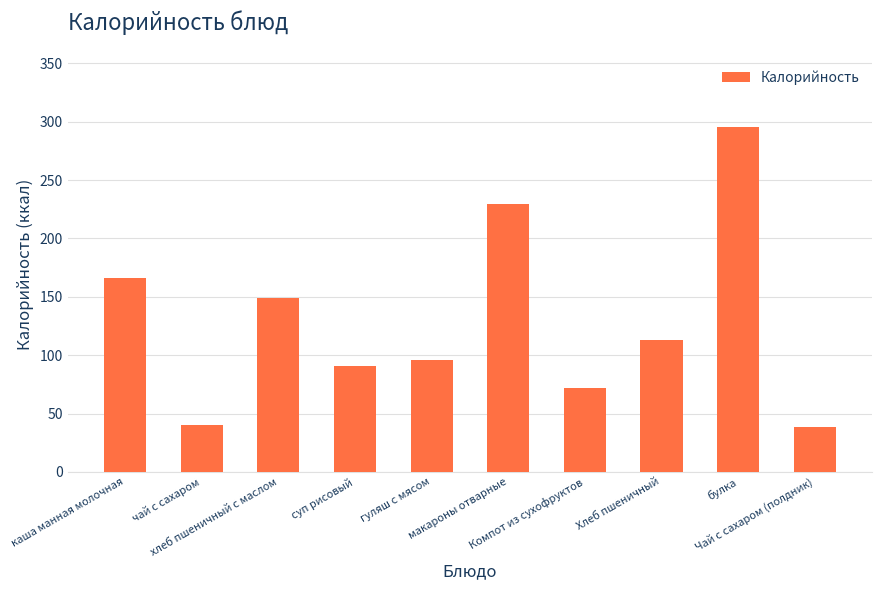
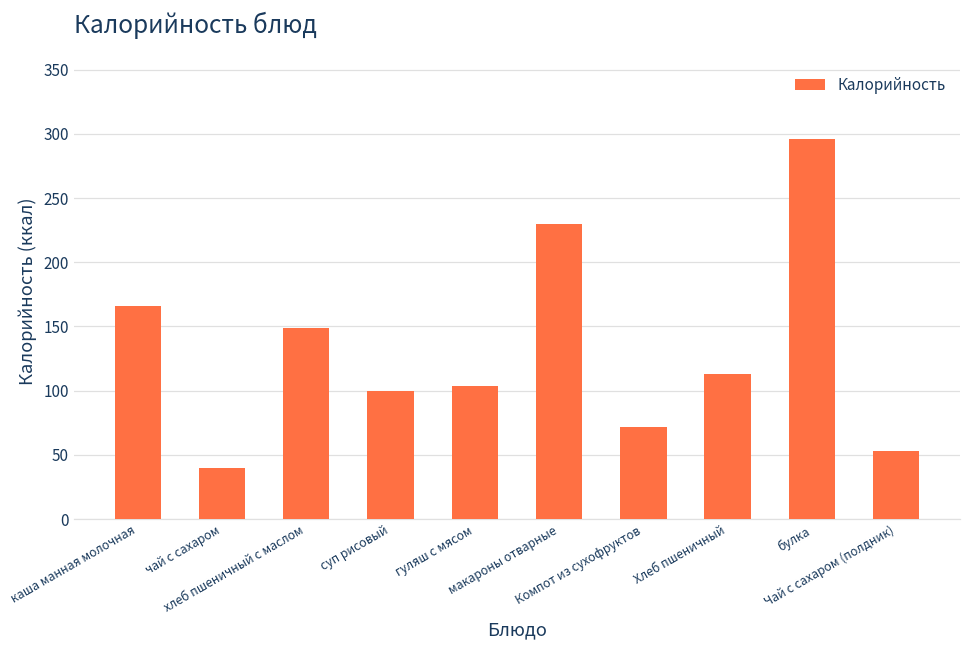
суп рисовый: 91 -> 100
гуляш с мясом: 96 -> 103
Чай с сахаром (полдник): 38 -> 53
